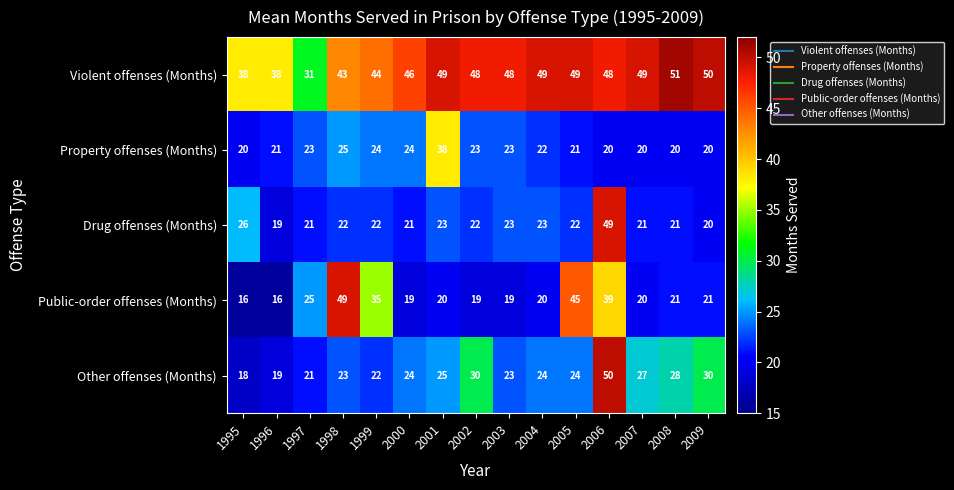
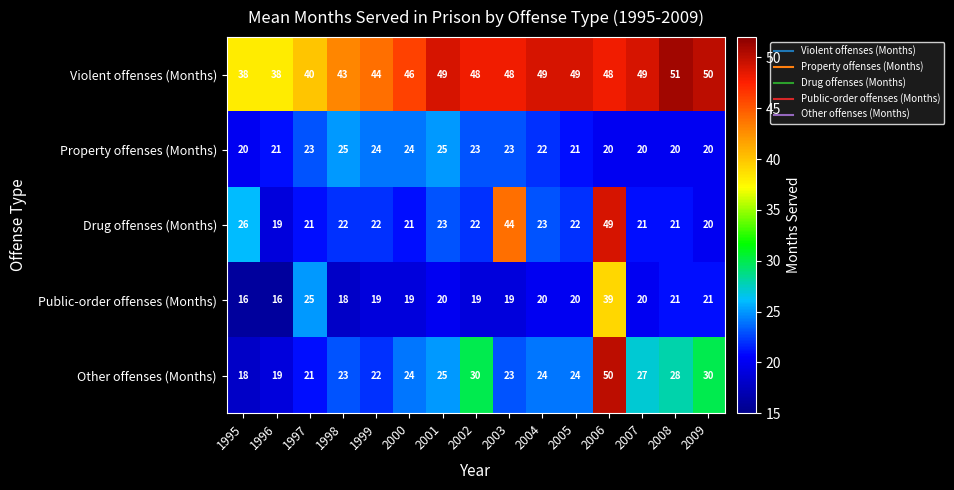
Violent offenses (Months), 1997: 31 -> 40
Property offenses (Months), 2001: 38 -> 25
Drug offenses (Months), 2003: 23 -> 44
Public-order offenses (Months), 1998: 49 -> 18
Public-order offenses (Months), 1999: 35 -> 19
Public-order offenses (Months), 2005: 45 -> 20
